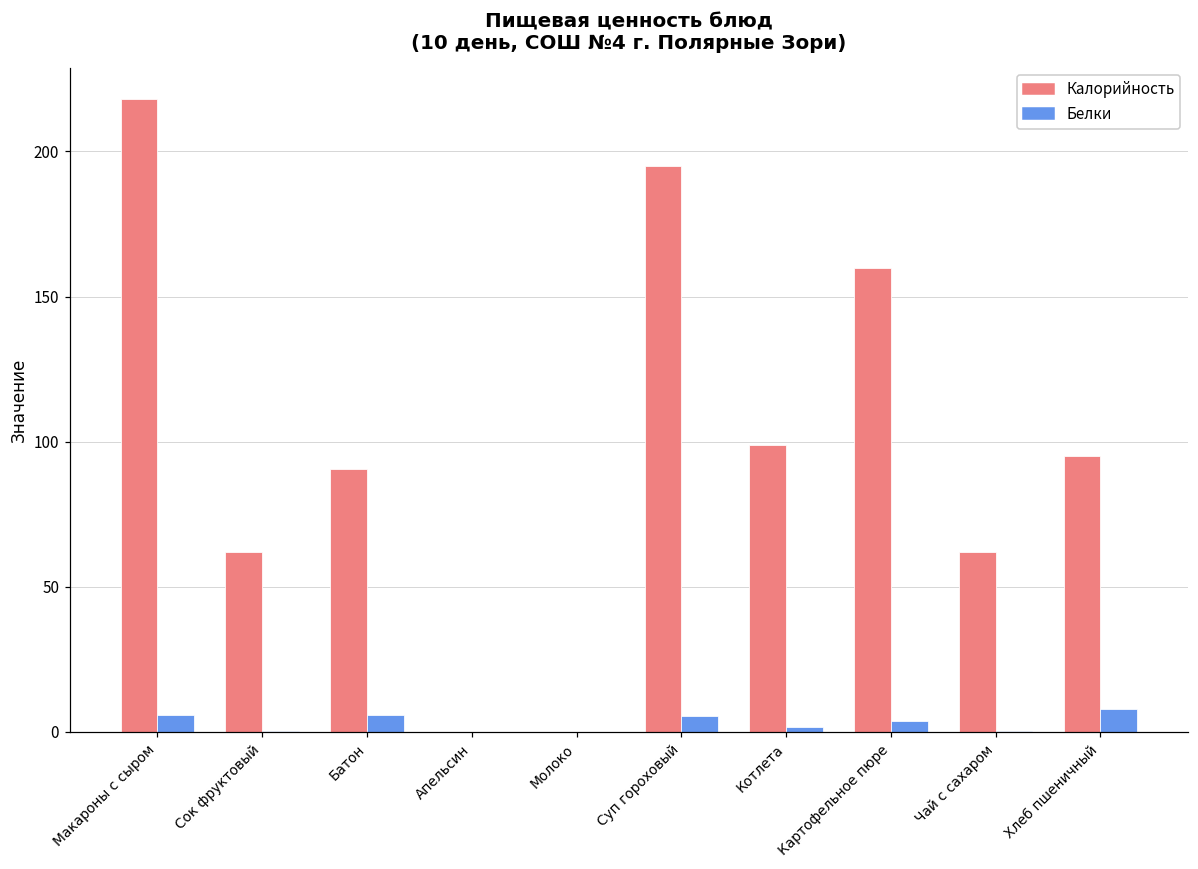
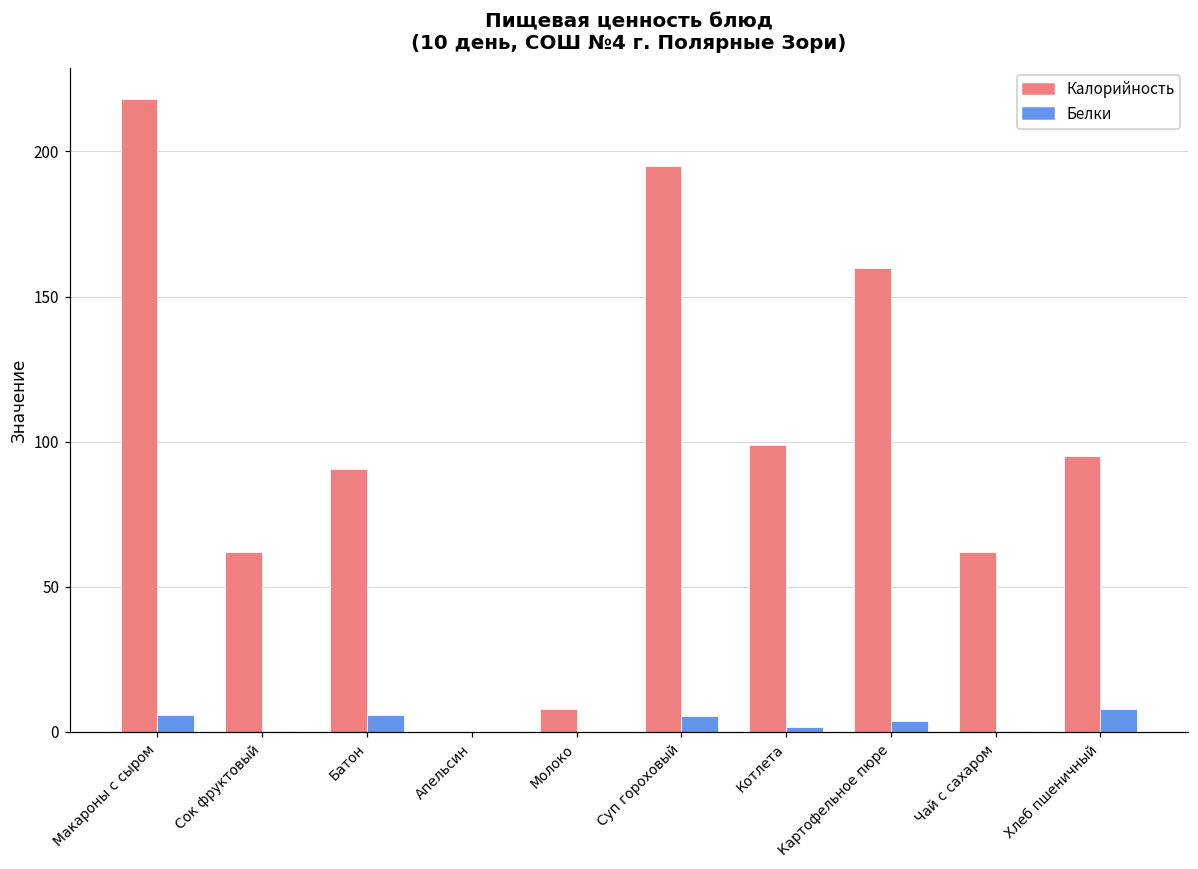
Калорийность, Молоко: 0 -> 8
